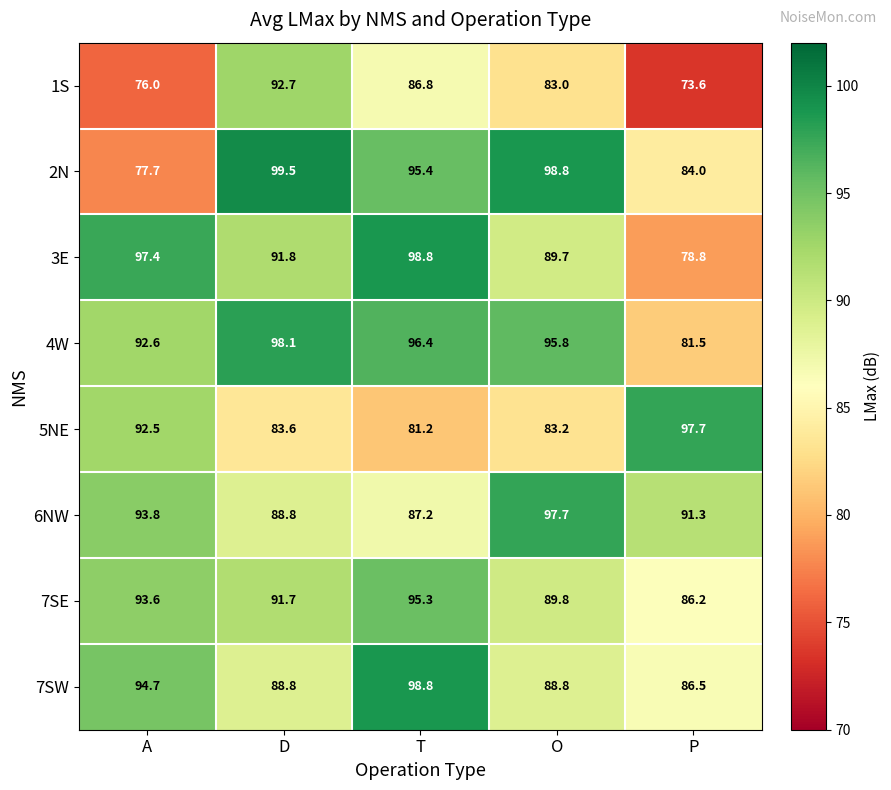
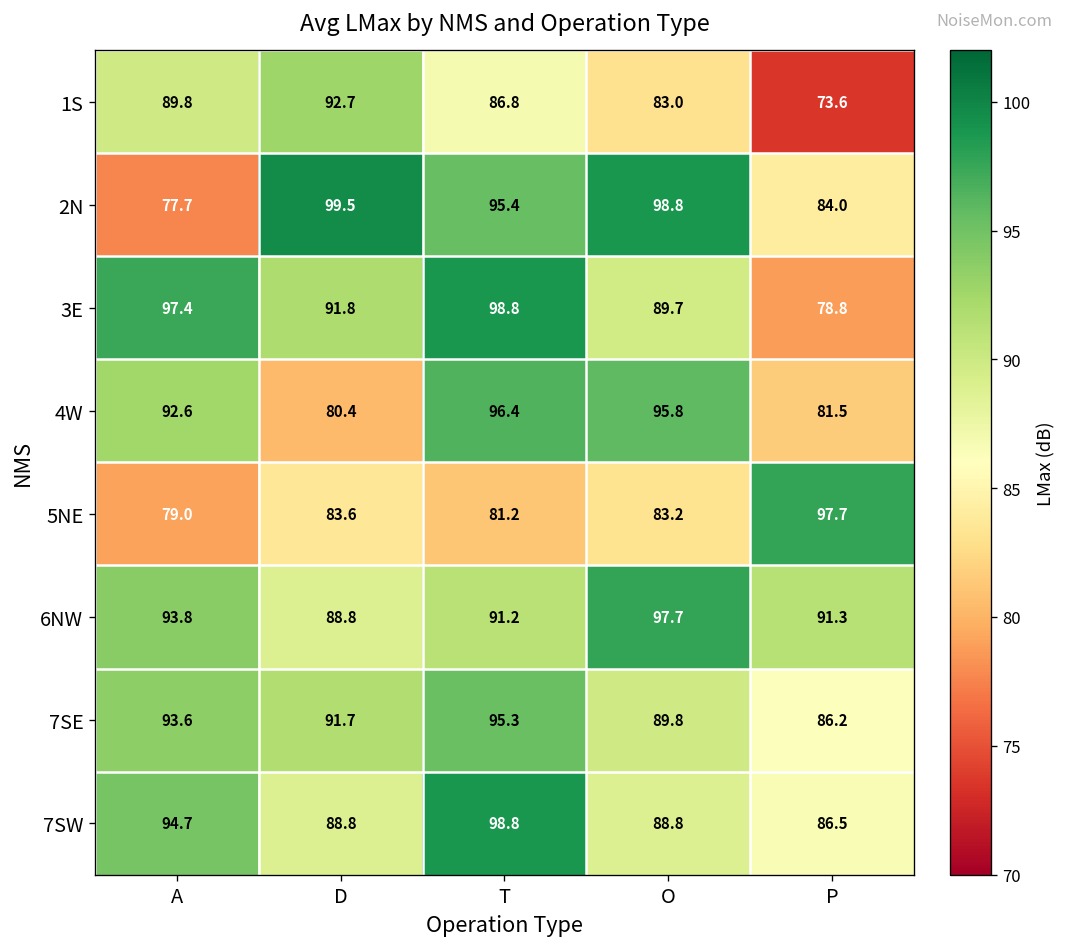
1S, A: 76.0 -> 89.8
4W, D: 98.1 -> 80.4
5NE, A: 92.5 -> 79.0
6NW, T: 87.2 -> 91.2
